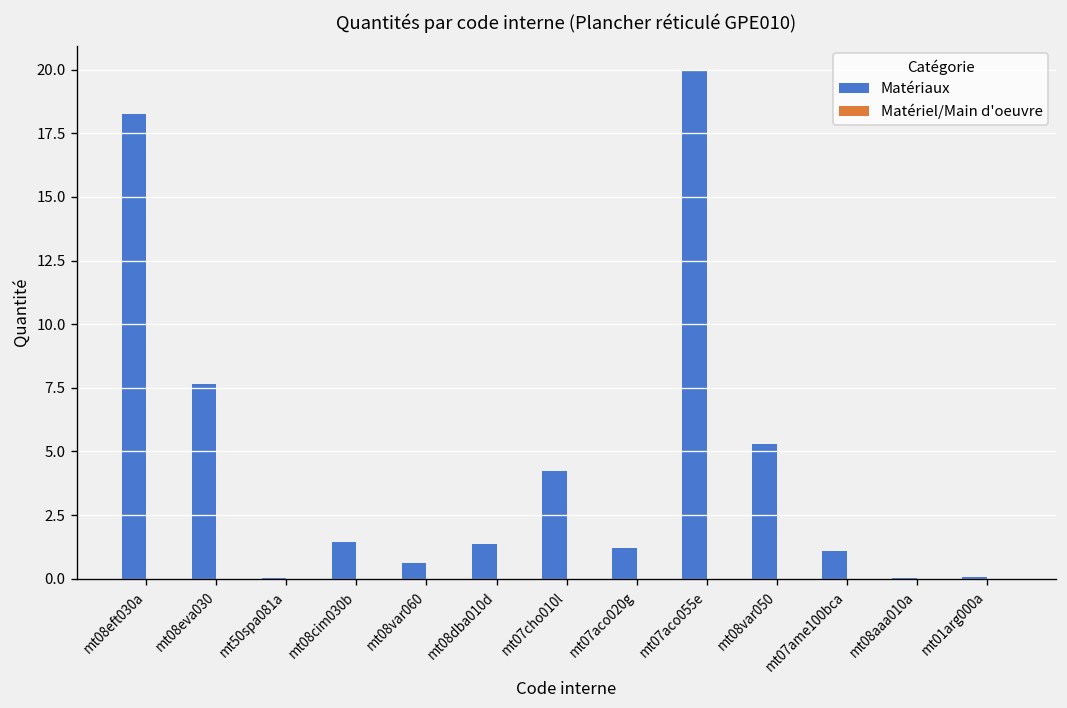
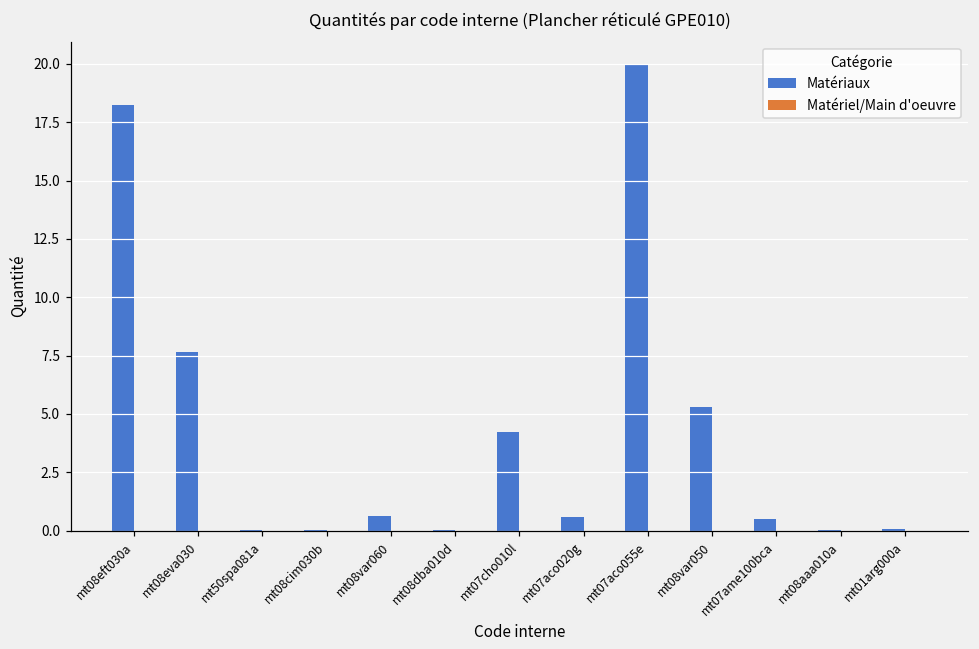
Matériaux, mt08cim030b: 1.5 -> 0.0
Matériaux, mt08dba010d: 1.4 -> 0.0
Matériaux, mt07aco020g: 1.2 -> 0.6
Matériaux, mt07ame100bca: 1.1 -> 0.5
